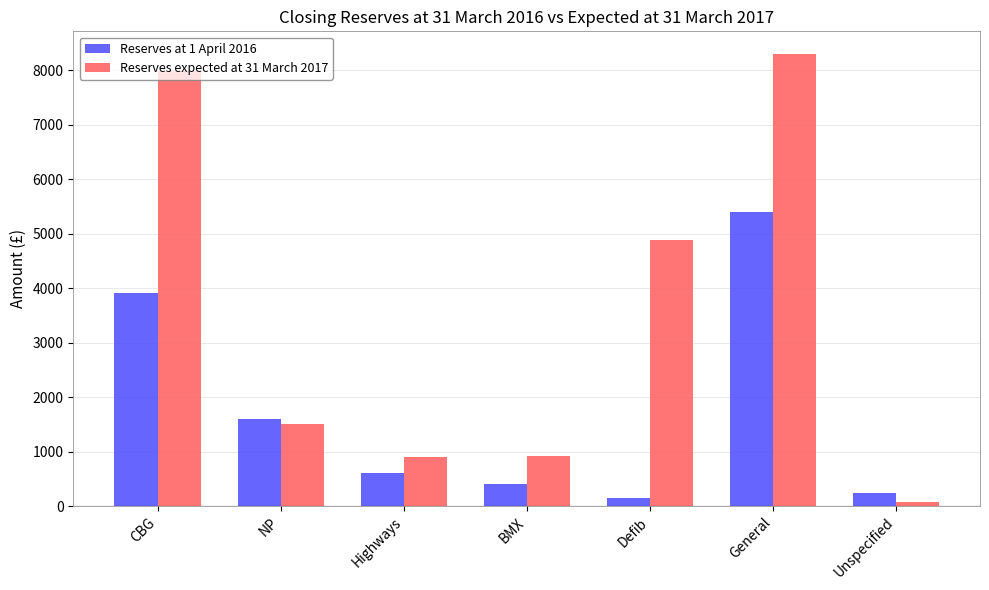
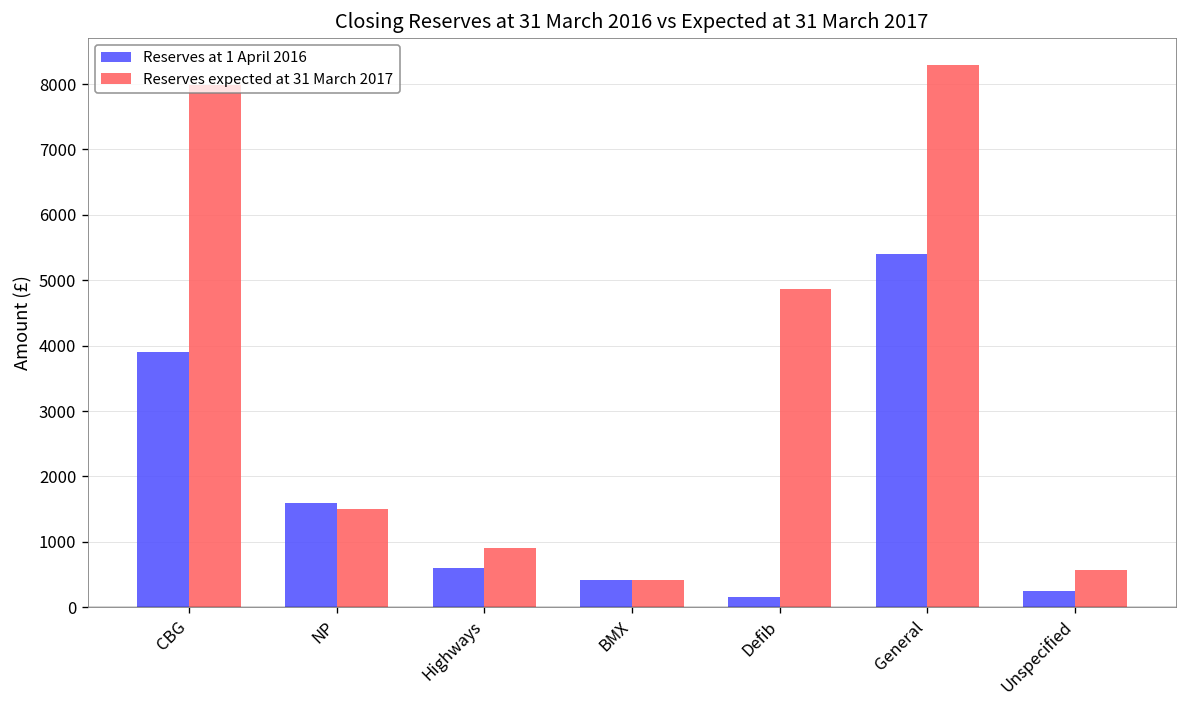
Reserves expected at 31 March 2017, BMX: 900 -> 400
Reserves expected at 31 March 2017, Unspecified: 100 -> 600
